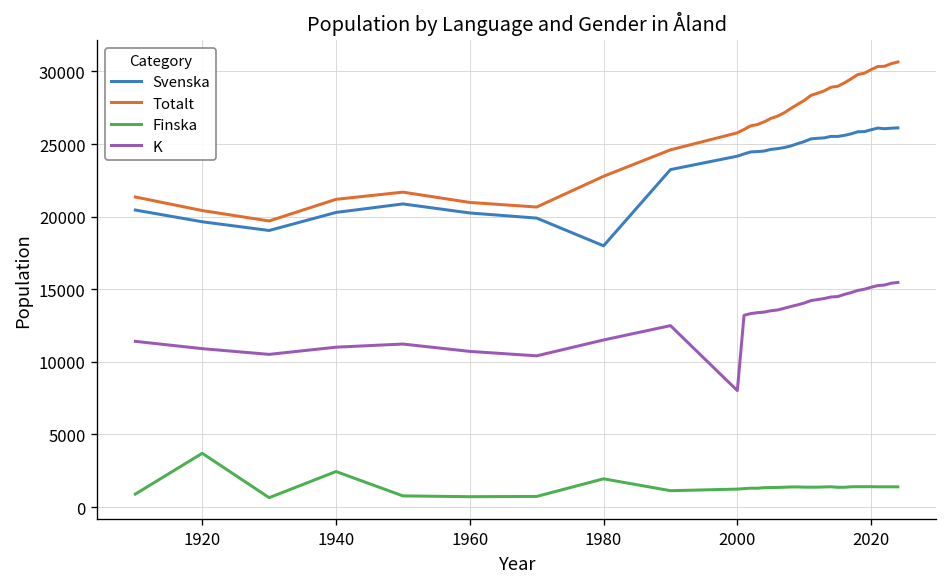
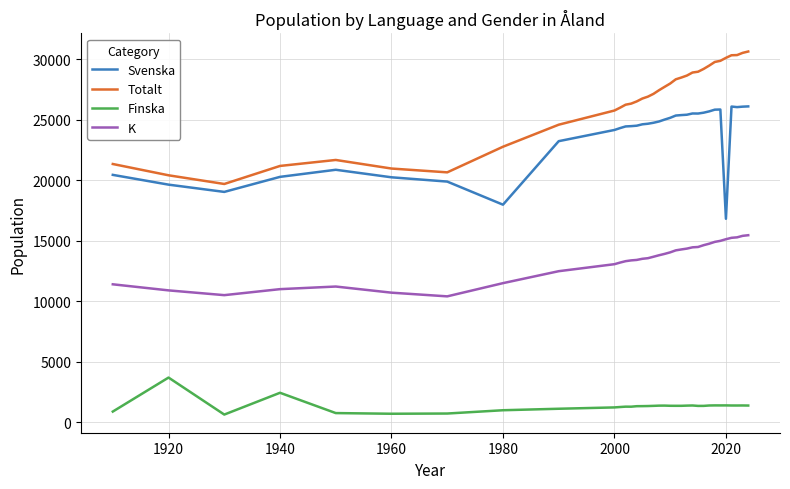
Finska, 1980: 1900 -> 1000
K, 2000: 8000 -> 13100
Svenska, 2020: 26000 -> 16800
